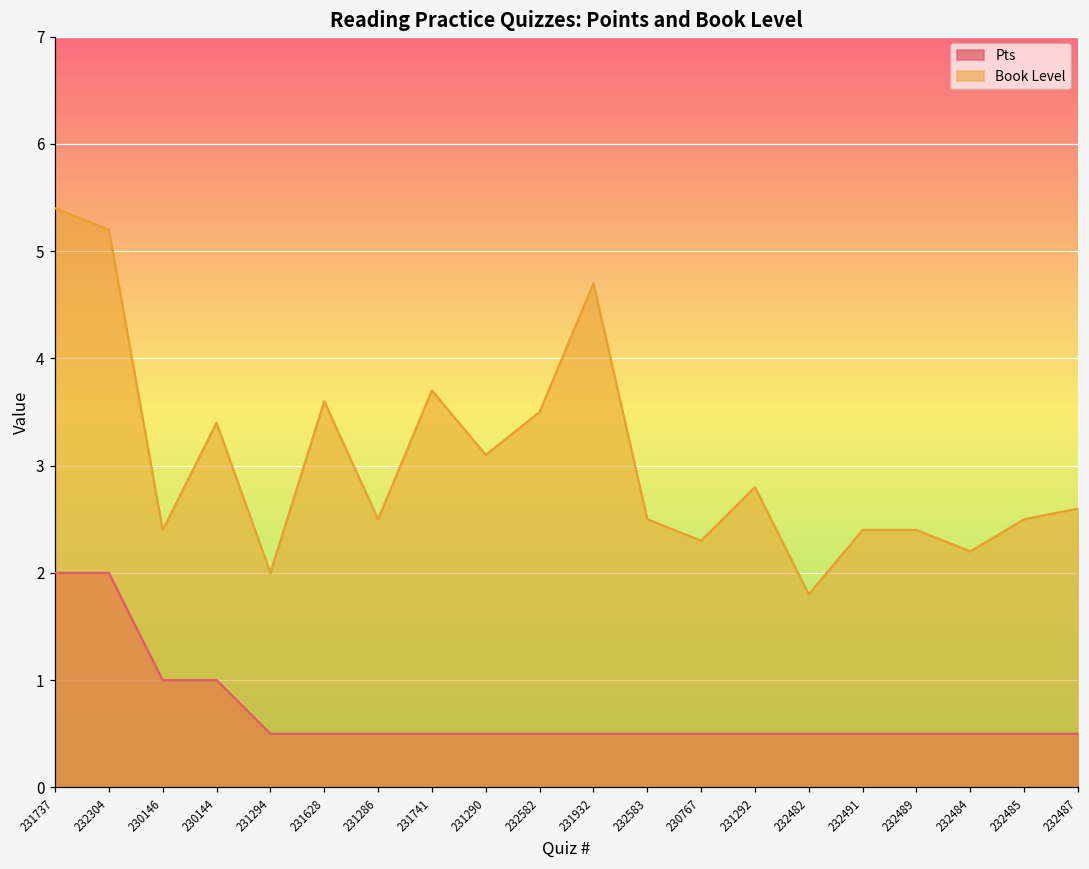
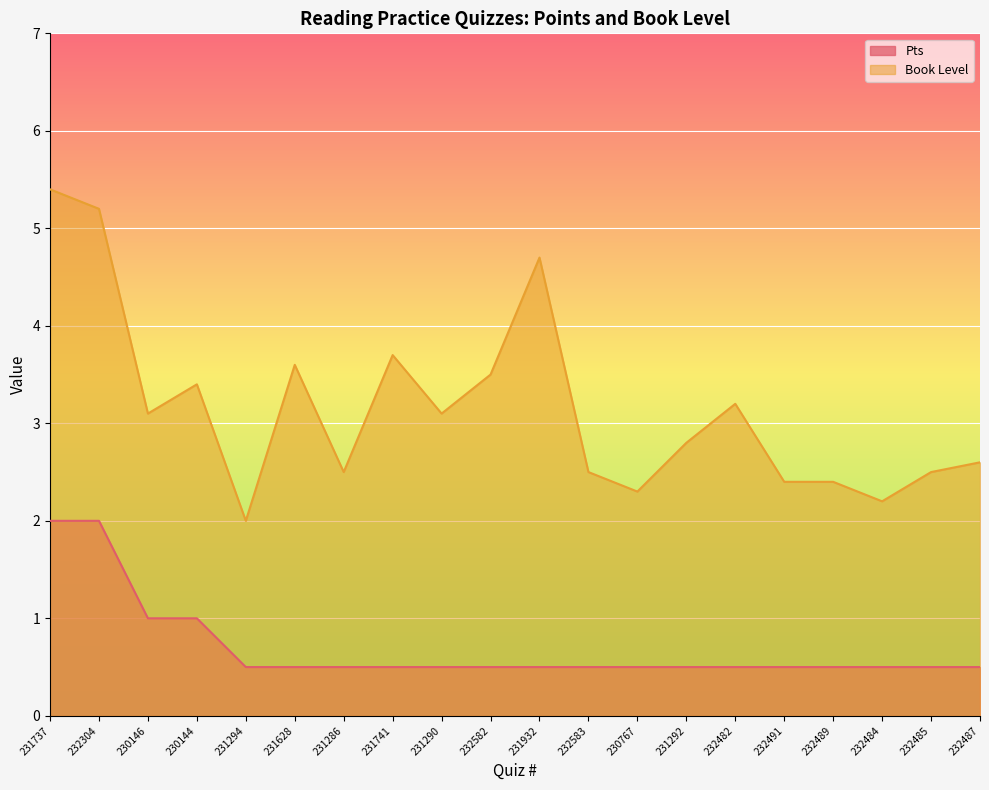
Book Level, 230146: 2.4 -> 3.1
Book Level, 232482: 1.8 -> 3.2
